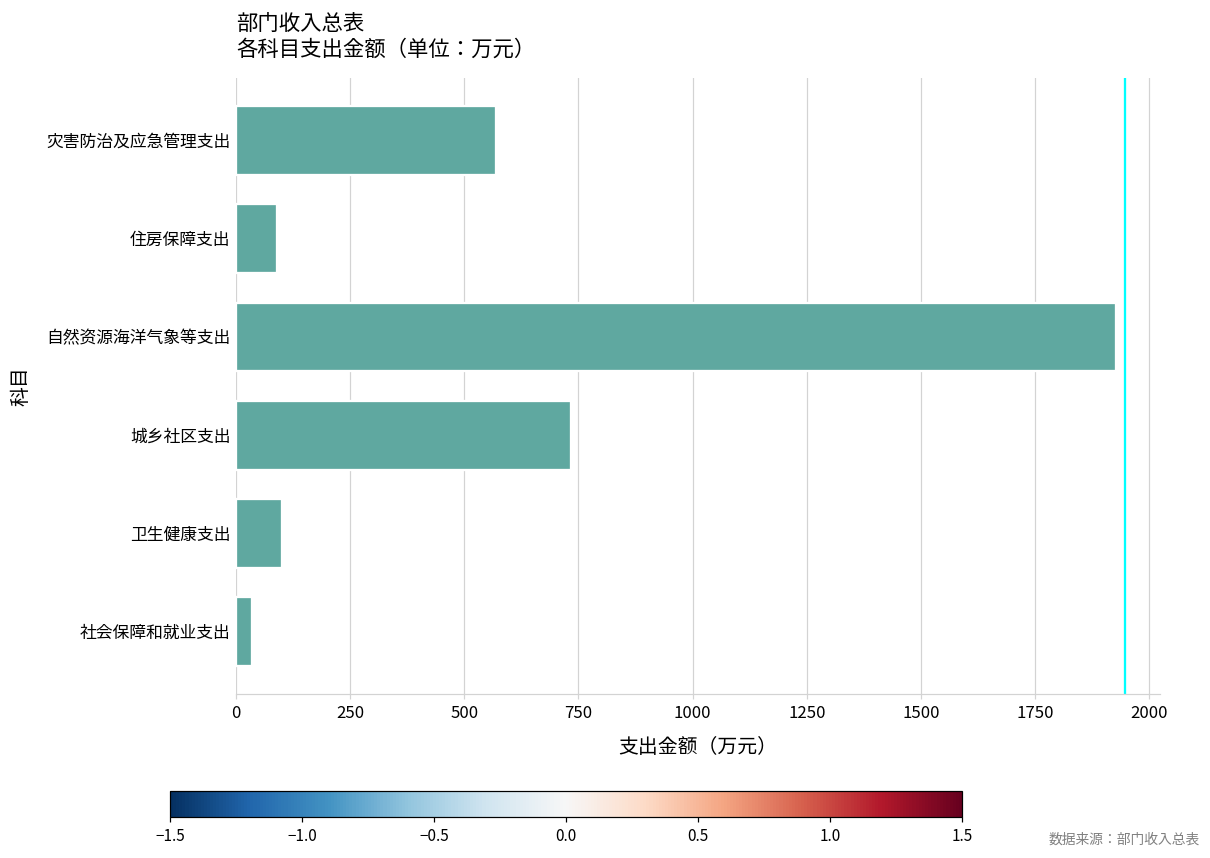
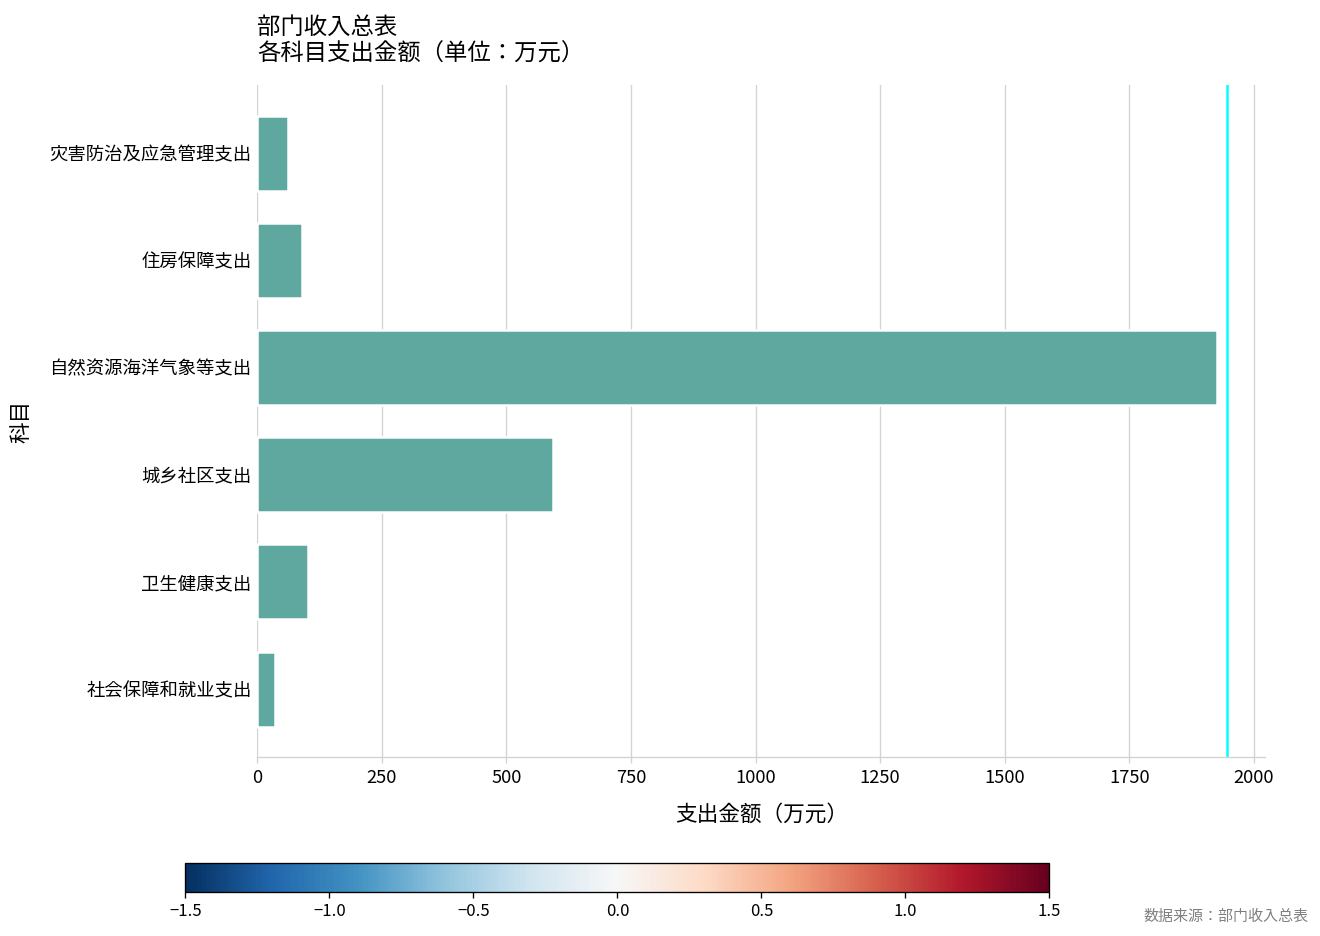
灾害防治及应急管理支出: 570 -> 60
城乡社区支出: 730 -> 590
